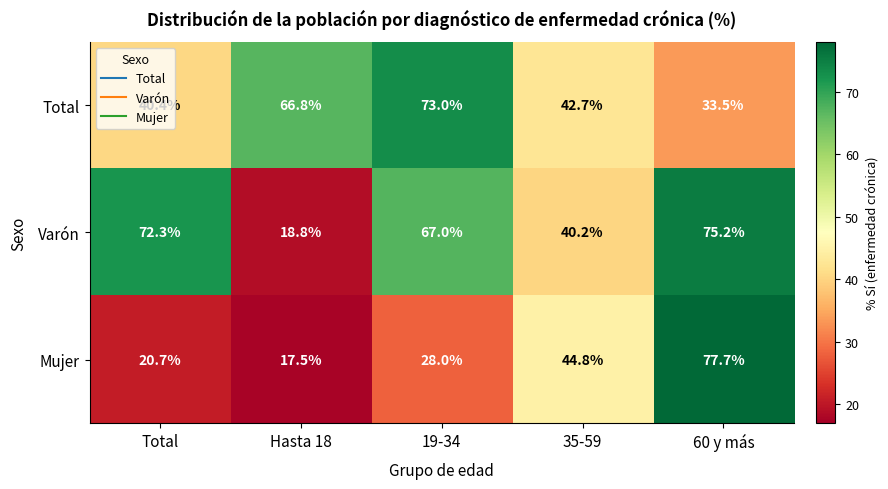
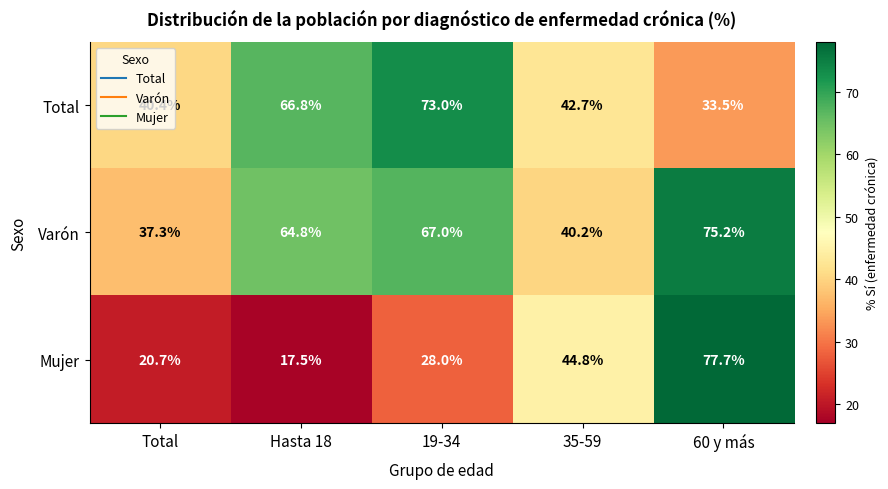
Varón, Total: 72.3% -> 37.3%
Varón, Hasta 18: 18.8% -> 64.8%
